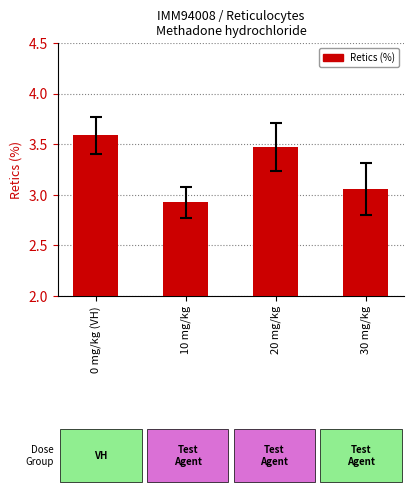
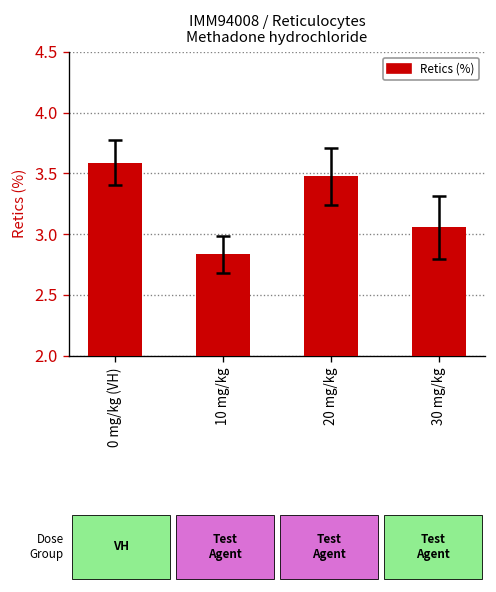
Retics (%), 10 mg/kg: 2.93 -> 2.84
